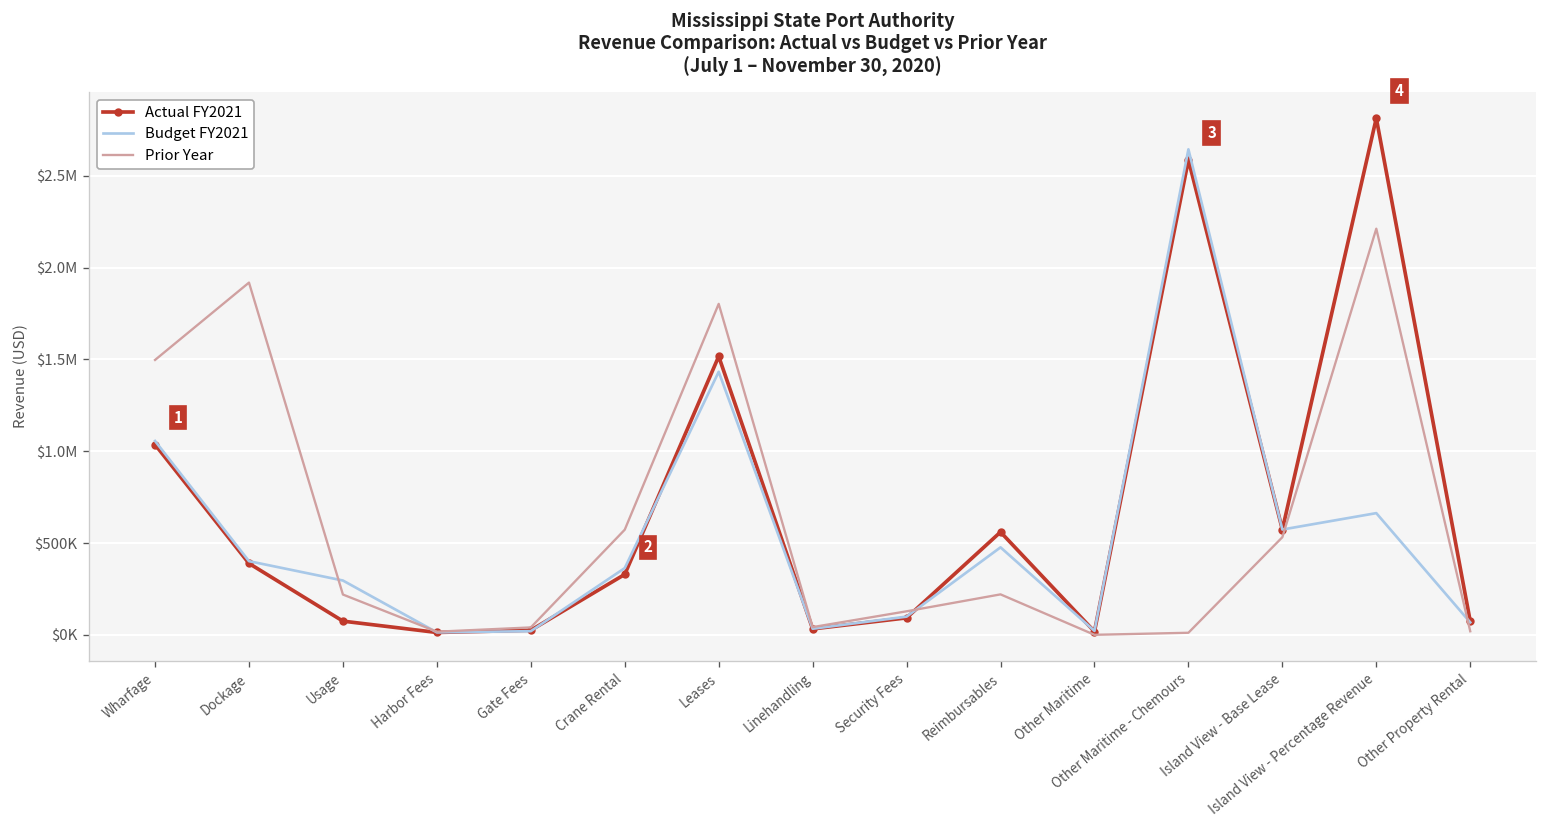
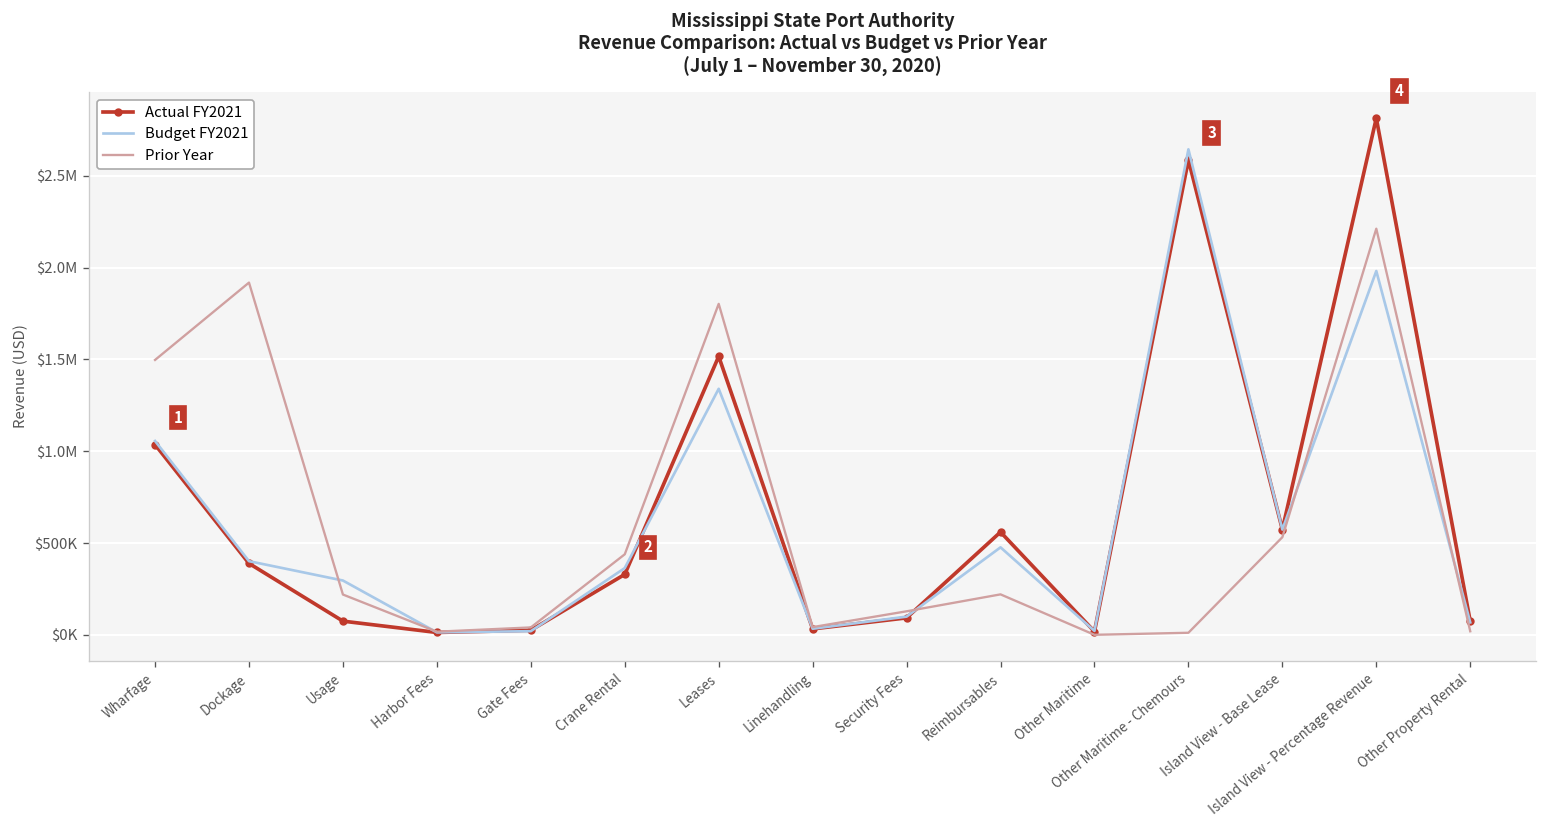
Prior Year, Crane Rental: $570000 -> $440000
Budget FY2021, Leases: $1430000 -> $1340000
Budget FY2021, Island View - Percentage Revenue: $660000 -> $1980000
